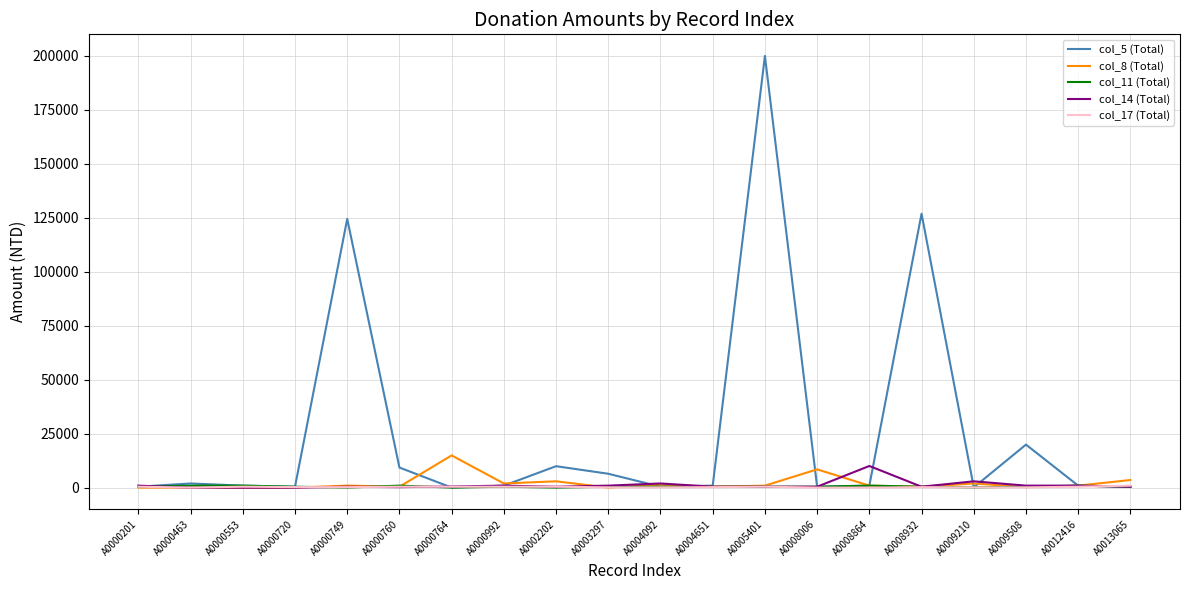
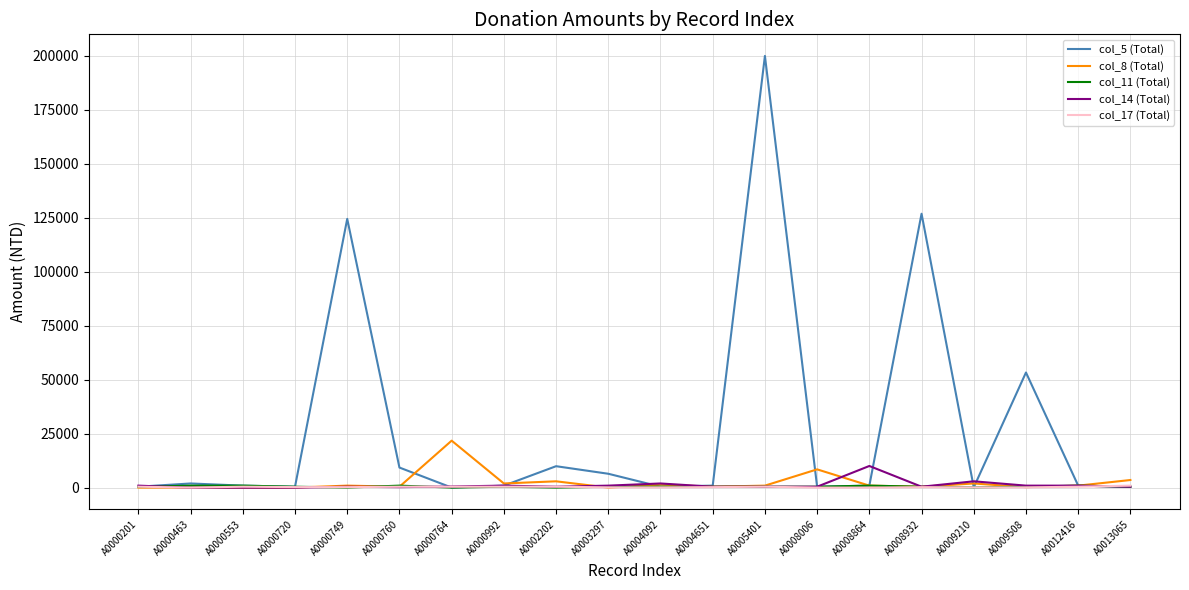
col_8 (Total), A0000764: 15000 -> 22000
col_5 (Total), A0009508: 20000 -> 53000
